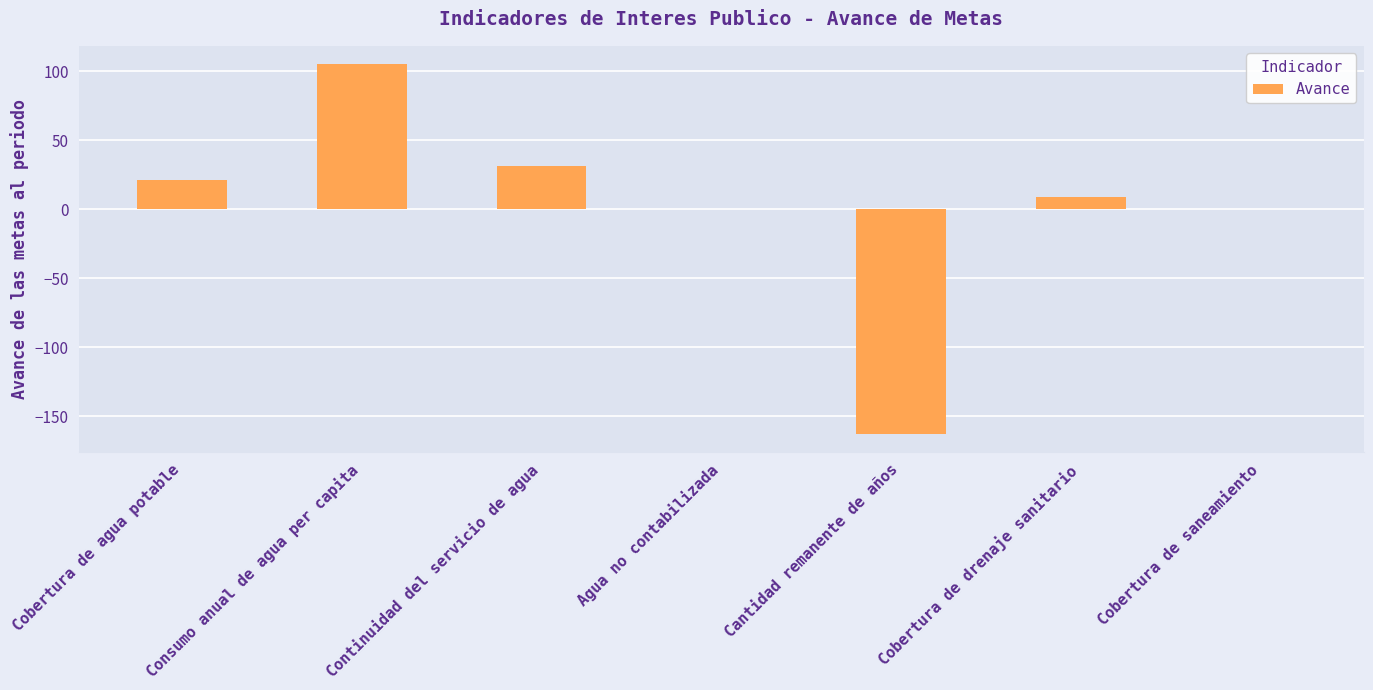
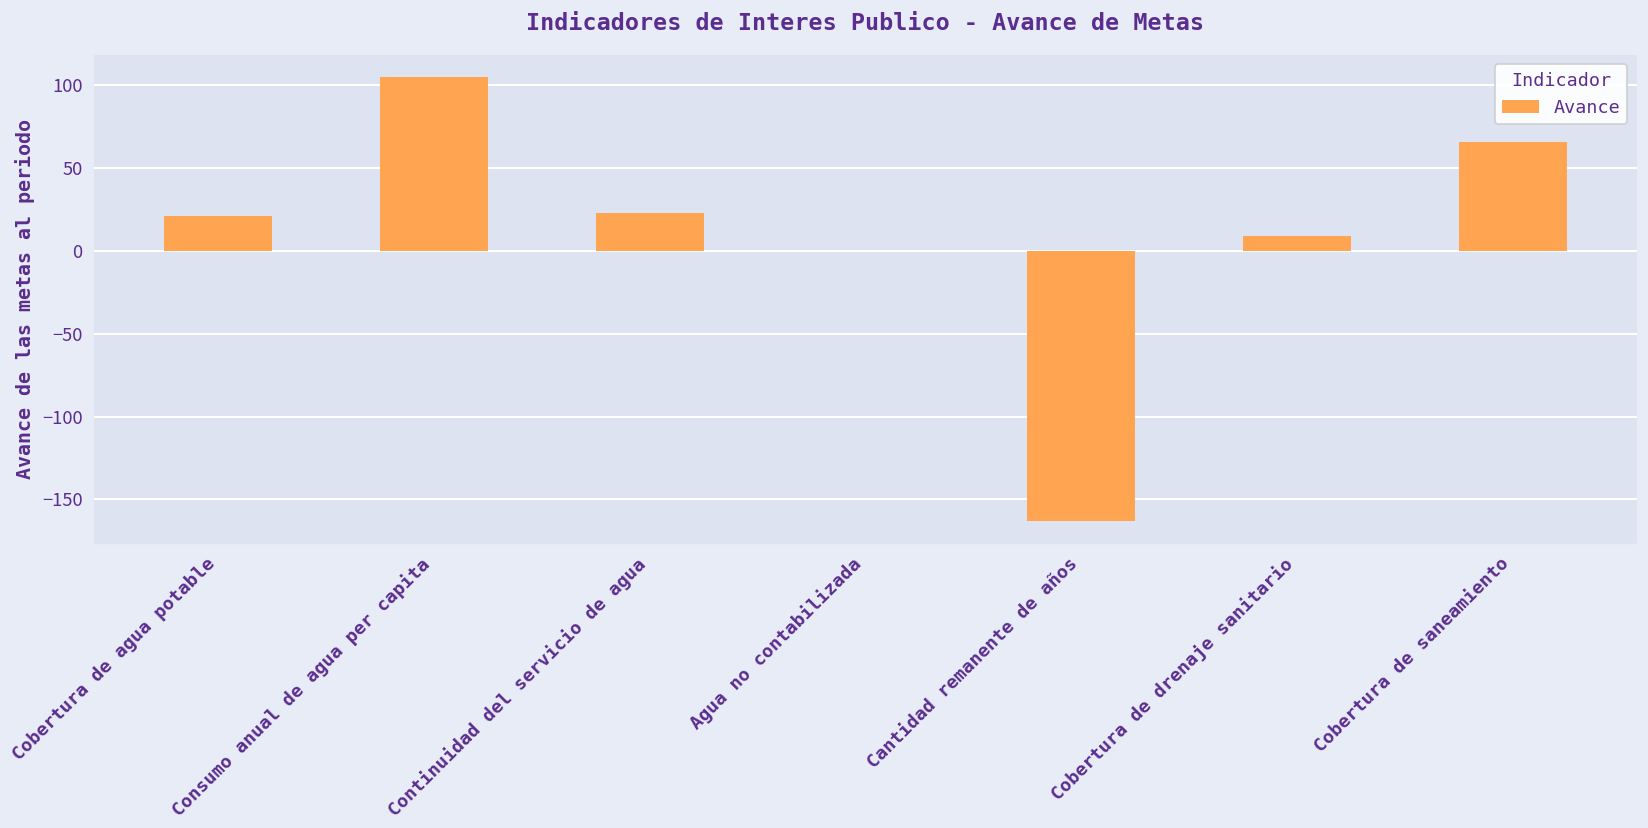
Continuidad del servicio de agua: 31 -> 23
Cobertura de saneamiento: 0 -> 66
